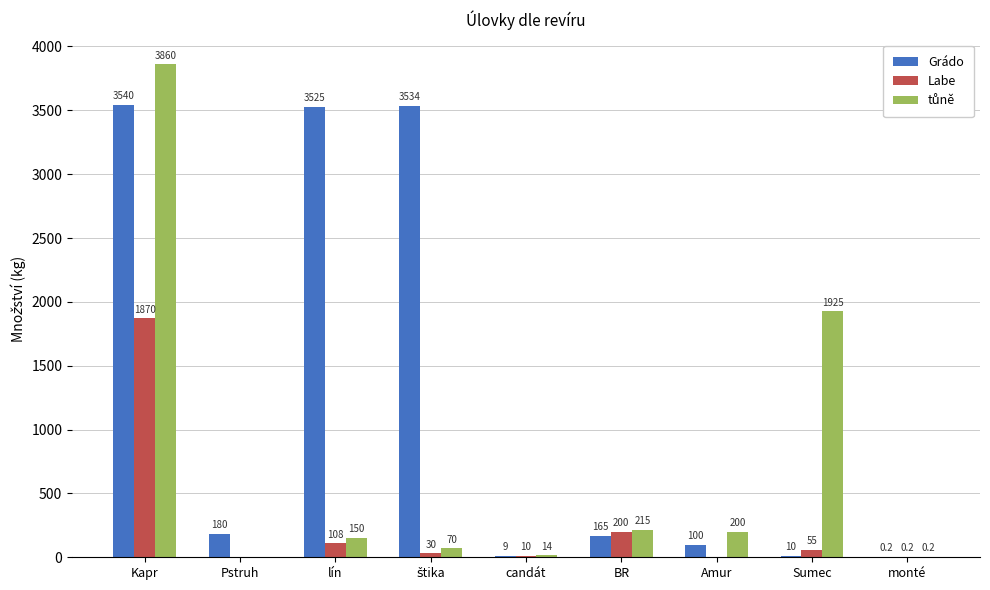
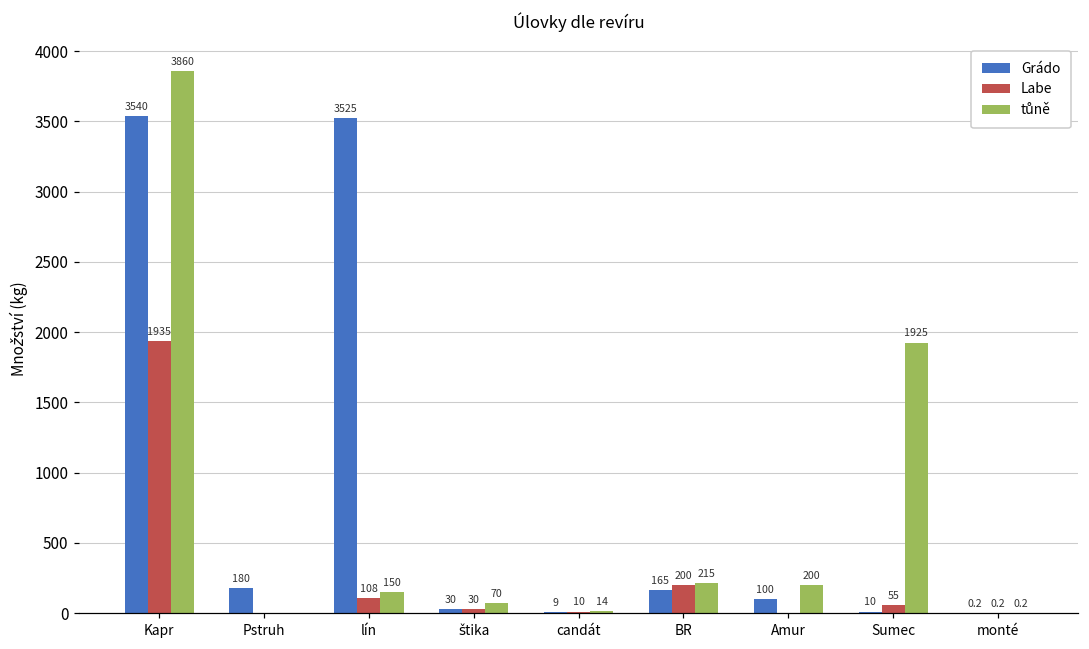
Labe, Kapr: 1870 -> 1935
Grádo, štika: 3534 -> 30
